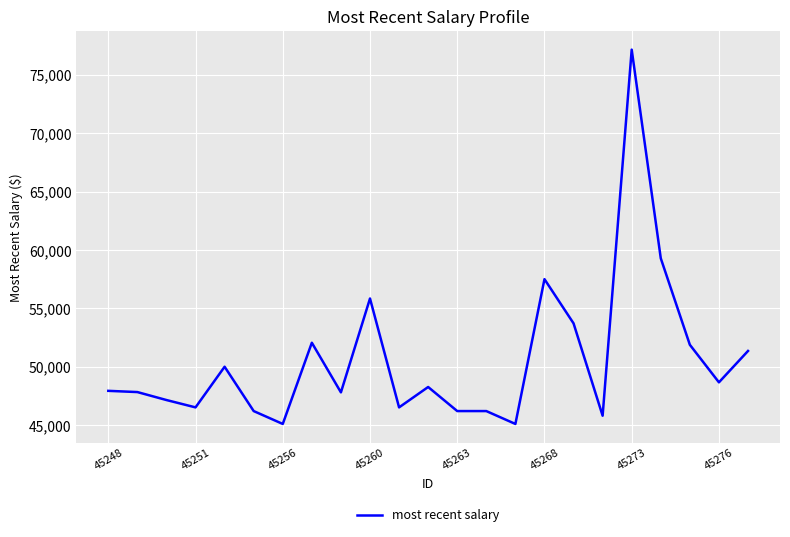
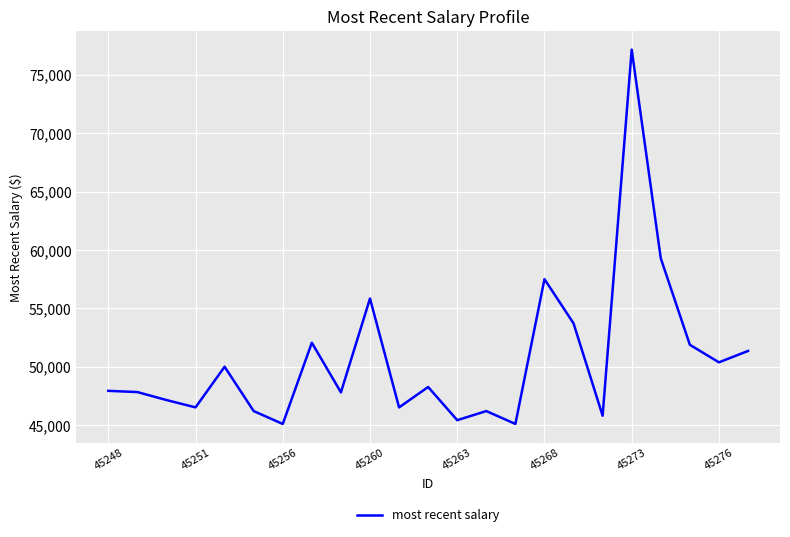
45263: 46,200 -> 45,400
45276: 48,700 -> 50,400
